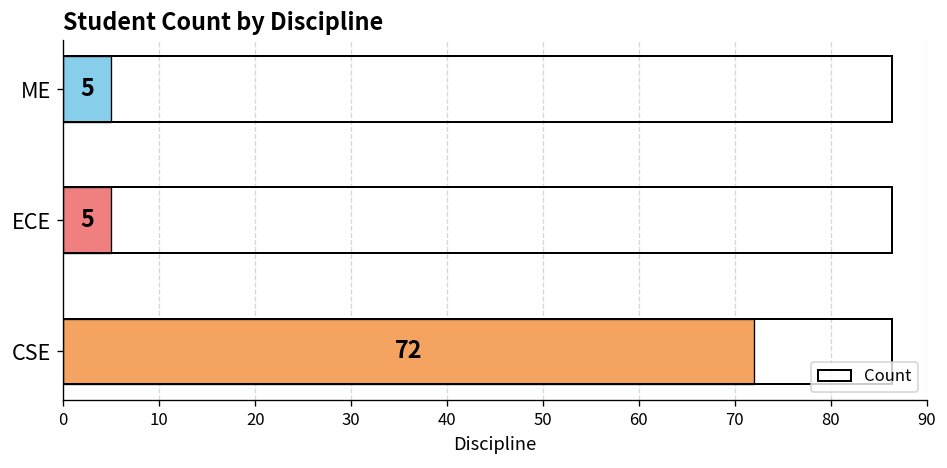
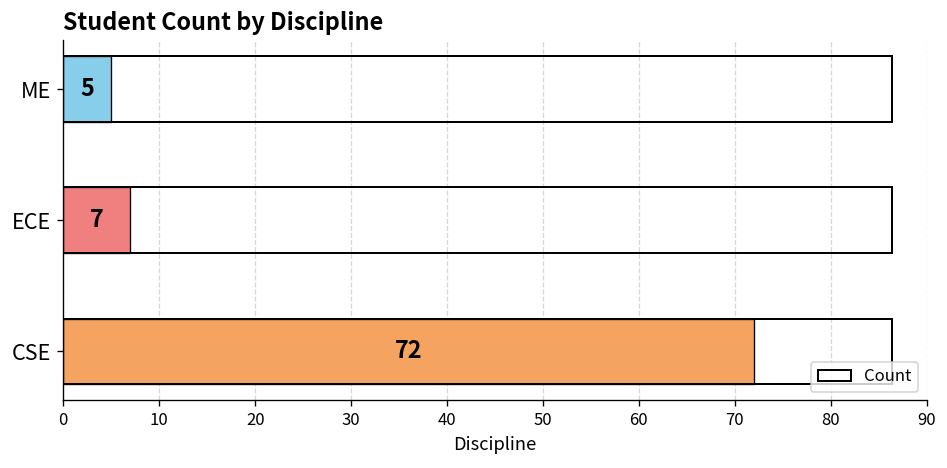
ECE: 5 -> 7
